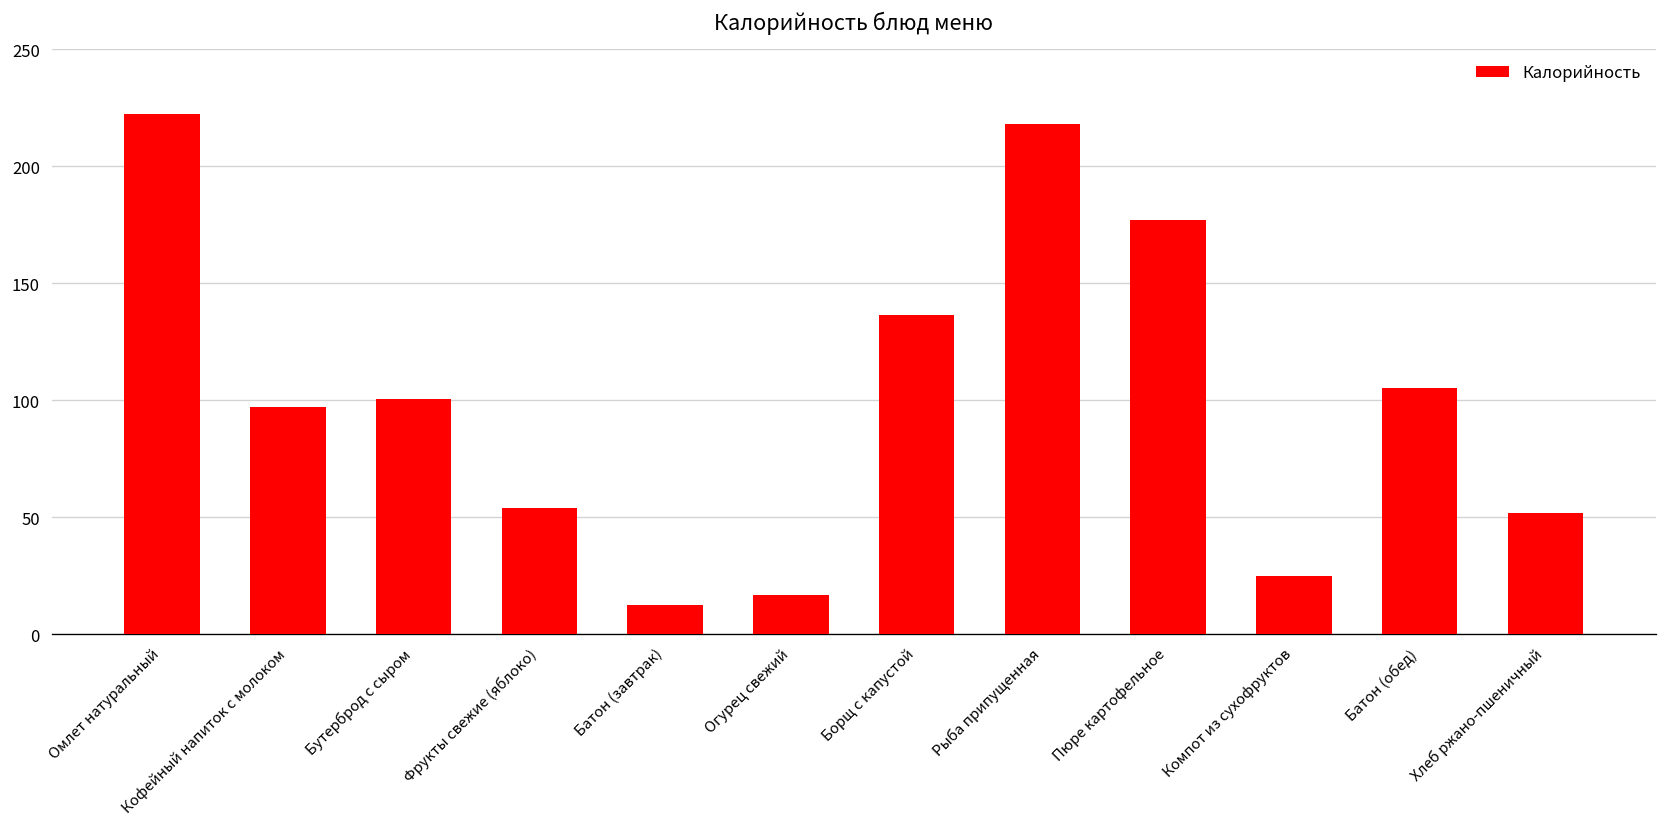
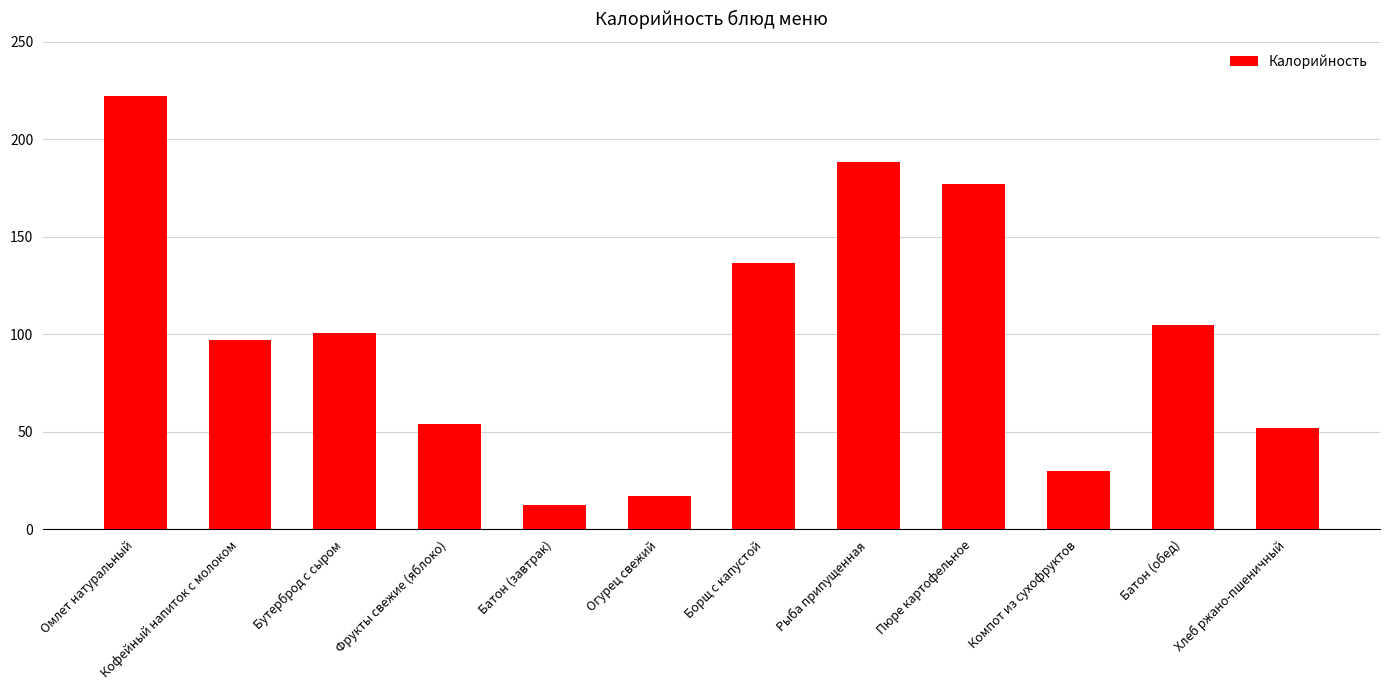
Рыба припущенная: 218 -> 188
Компот из сухофруктов: 25 -> 30
